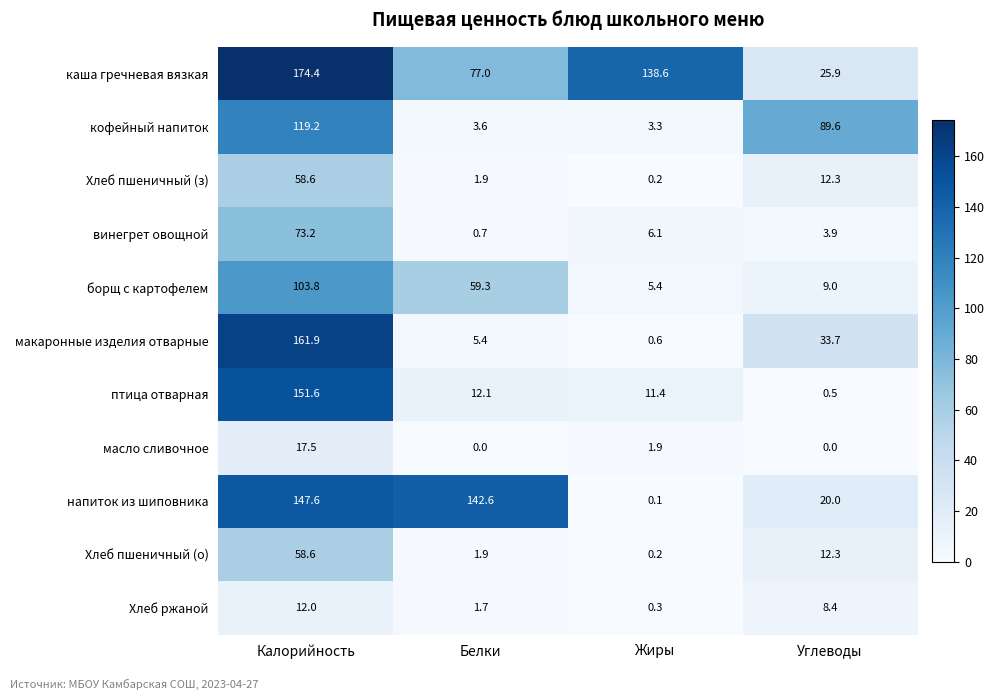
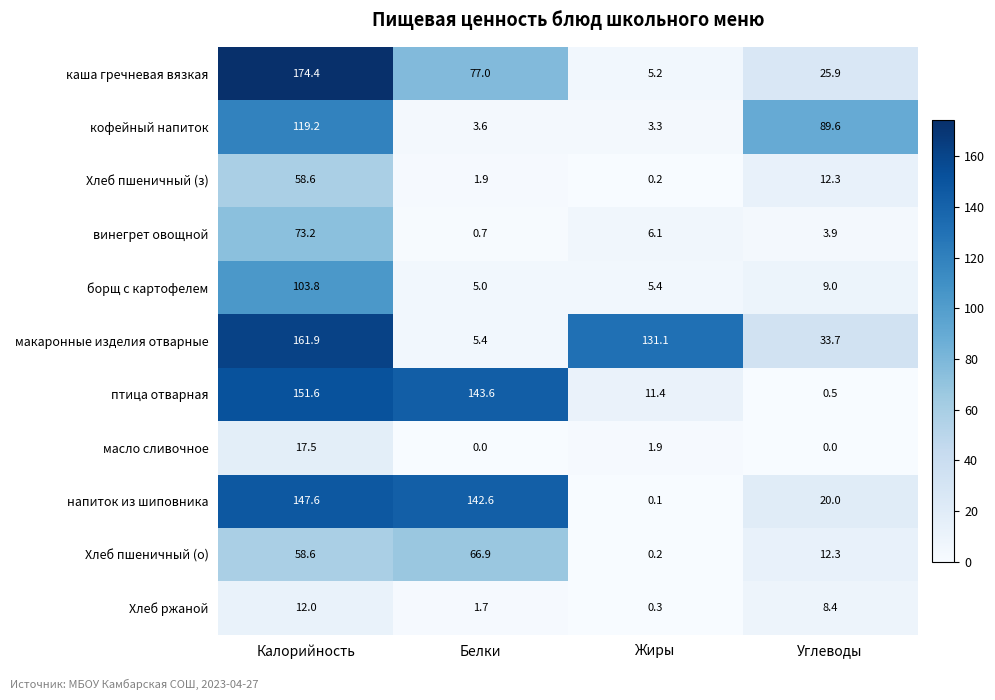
каша гречневая вязкая, Жиры: 138.6 -> 5.2
борщ с картофелем, Белки: 59.3 -> 5.0
макаронные изделия отварные, Жиры: 0.6 -> 131.1
птица отварная, Белки: 12.1 -> 143.6
Хлеб пшеничный (о), Белки: 1.9 -> 66.9
